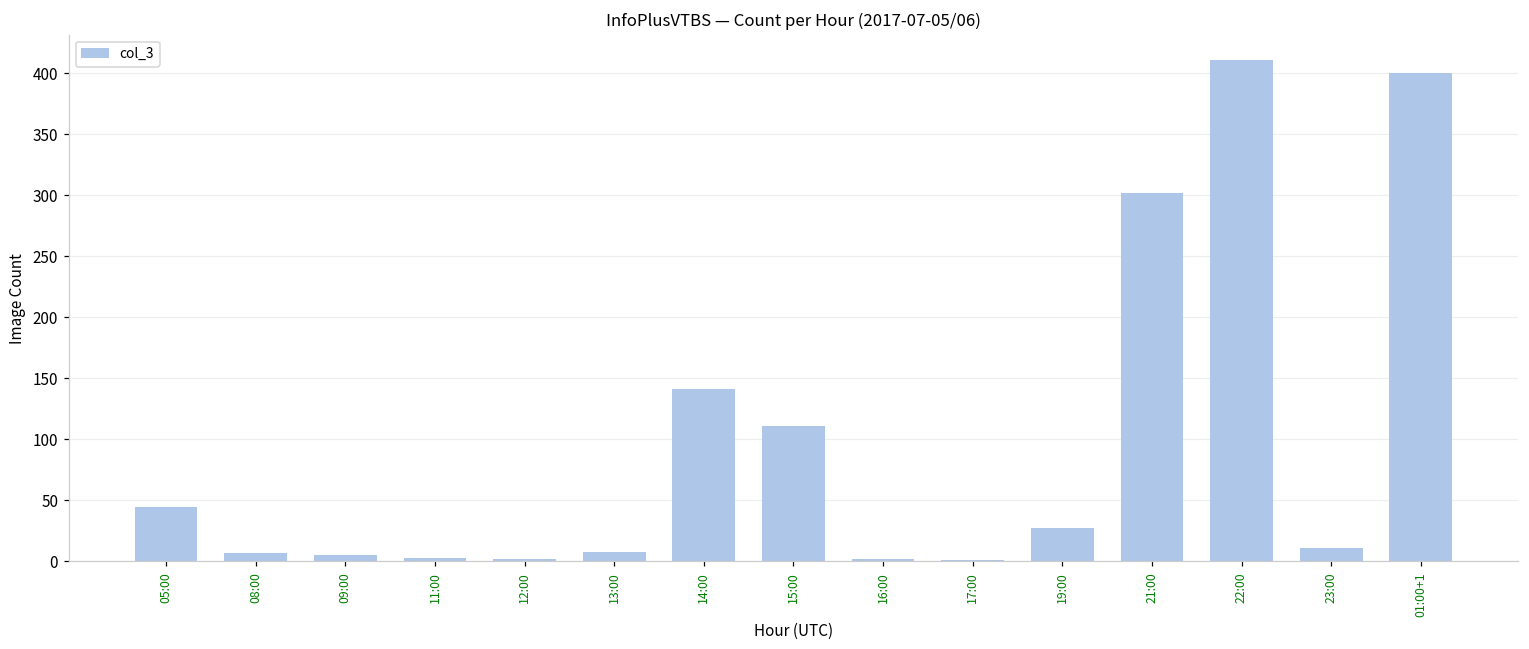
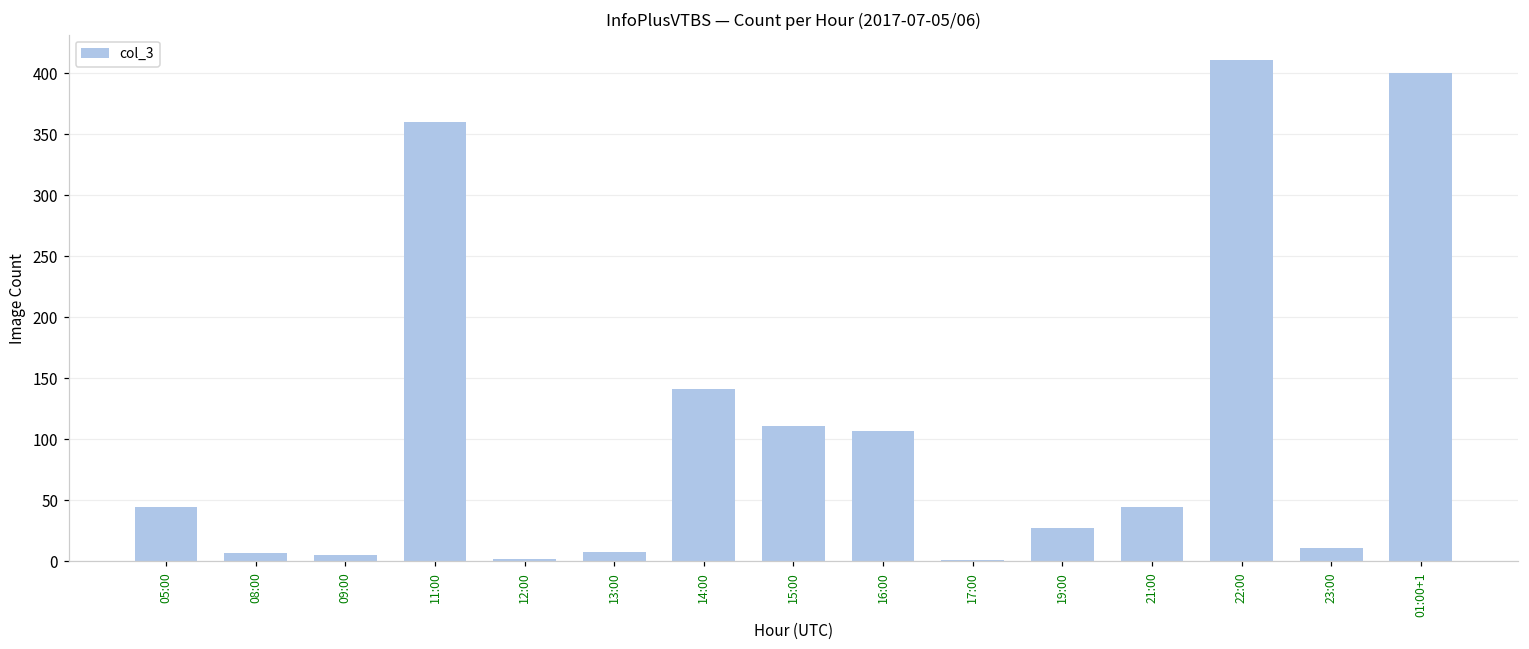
11:00: 3 -> 360
16:00: 2 -> 107
21:00: 302 -> 45
